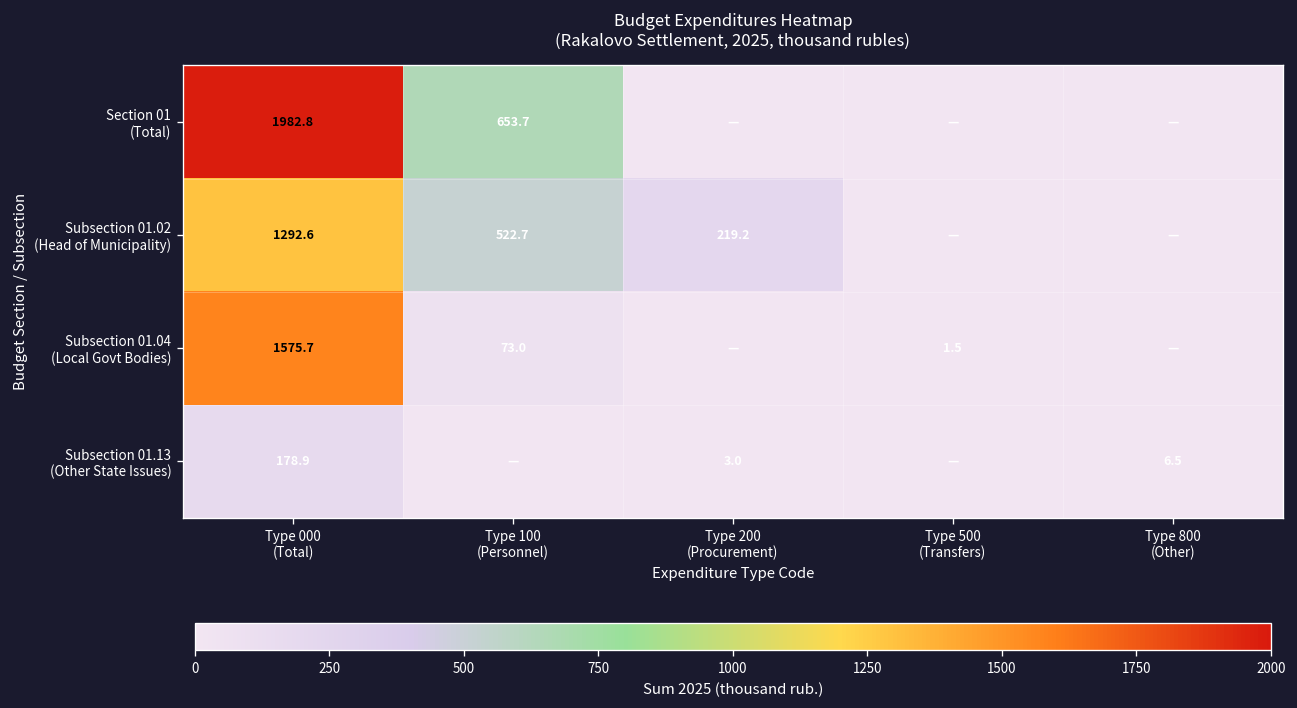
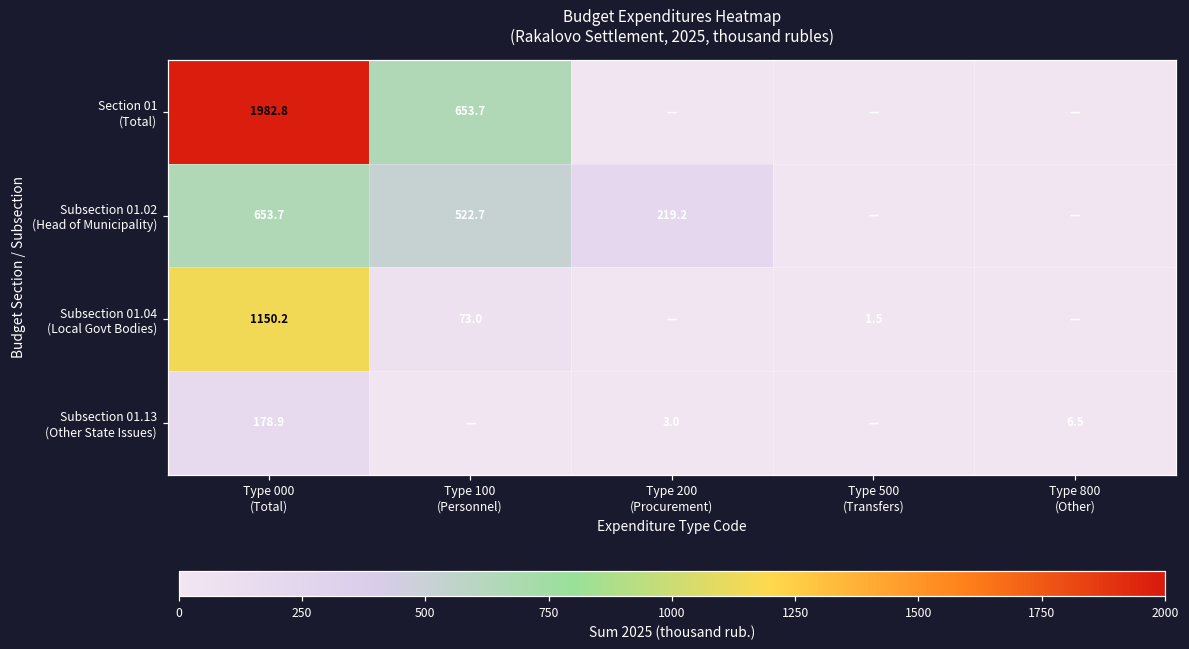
Subsection 01.02 (Head of Municipality), Type 000 (Total): 1292.6 -> 653.7
Subsection 01.04 (Local Govt Bodies), Type 000 (Total): 1575.7 -> 1150.2
